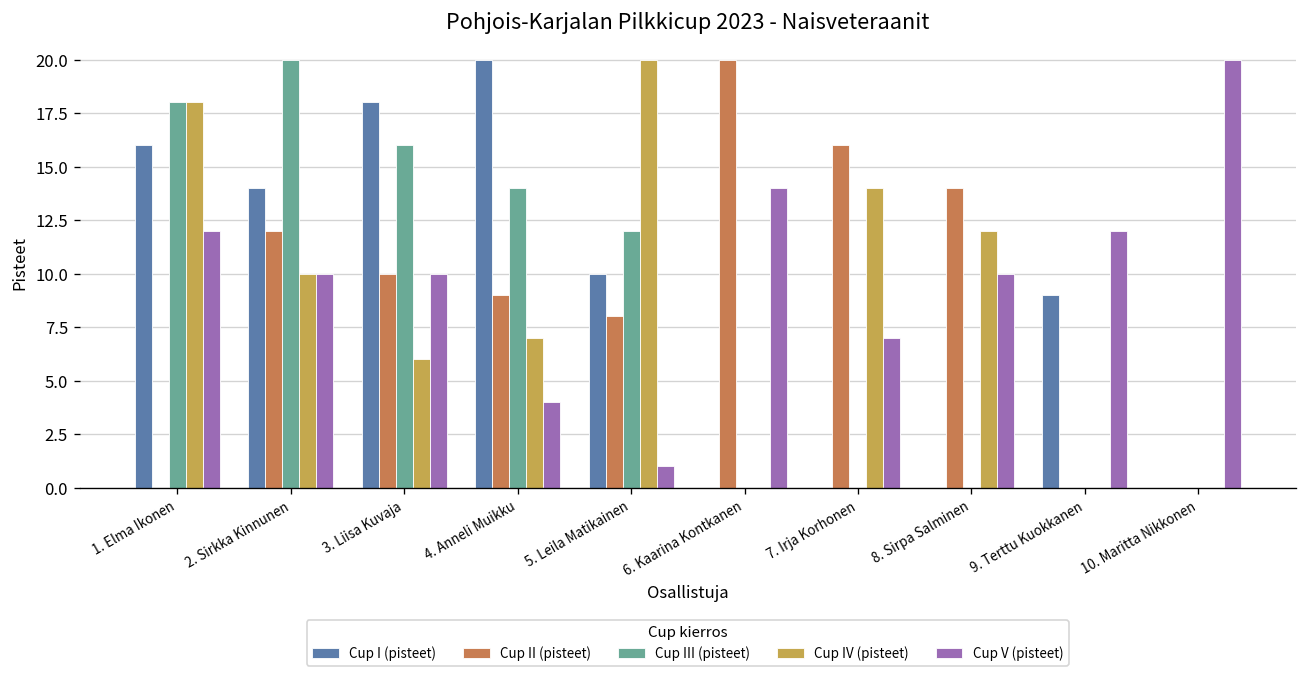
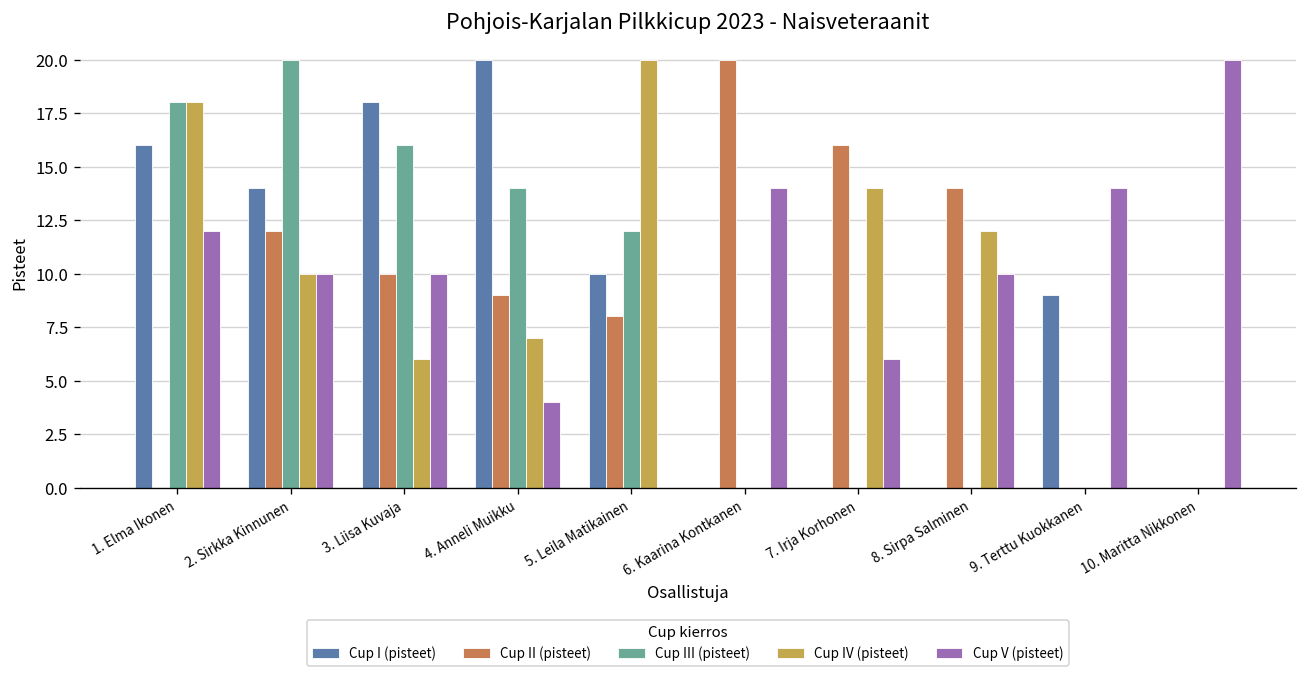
Cup V (pisteet), 5. Leila Matikainen: 1 -> 0
Cup V (pisteet), 7. Irja Korhonen: 7 -> 6
Cup V (pisteet), 9. Terttu Kuokkanen: 12 -> 14
